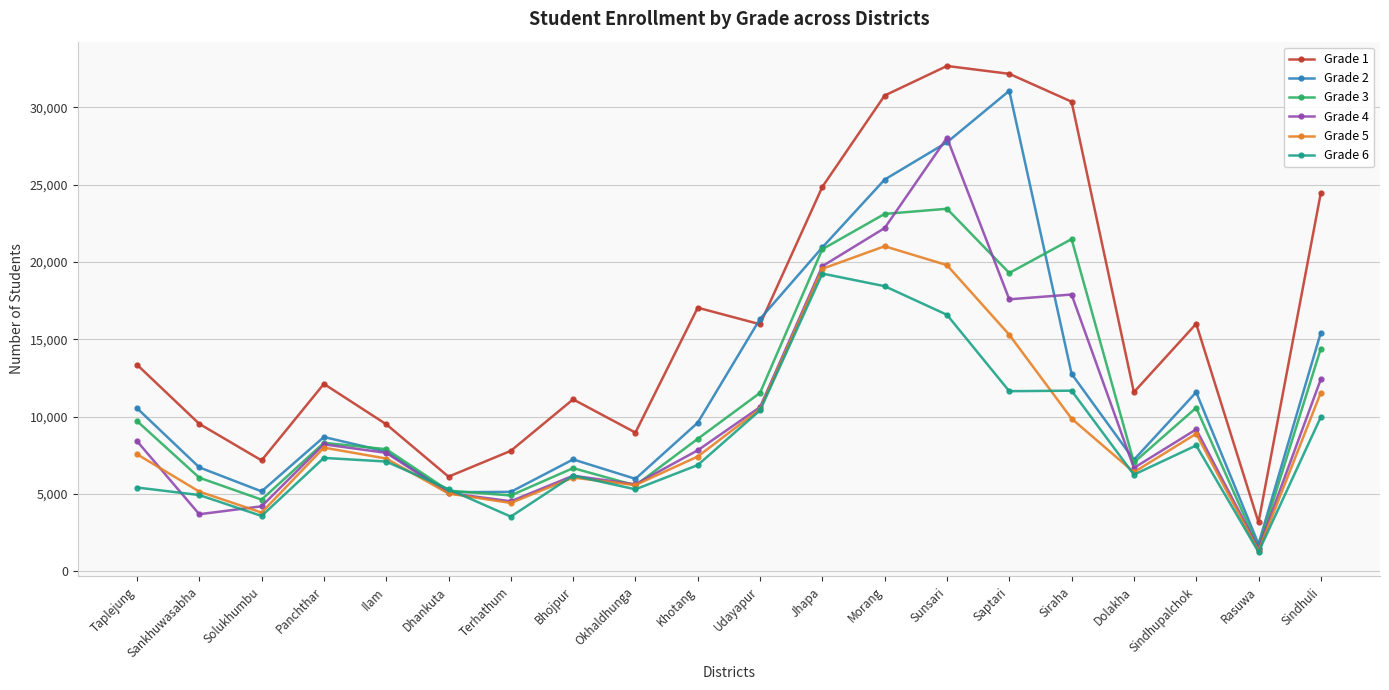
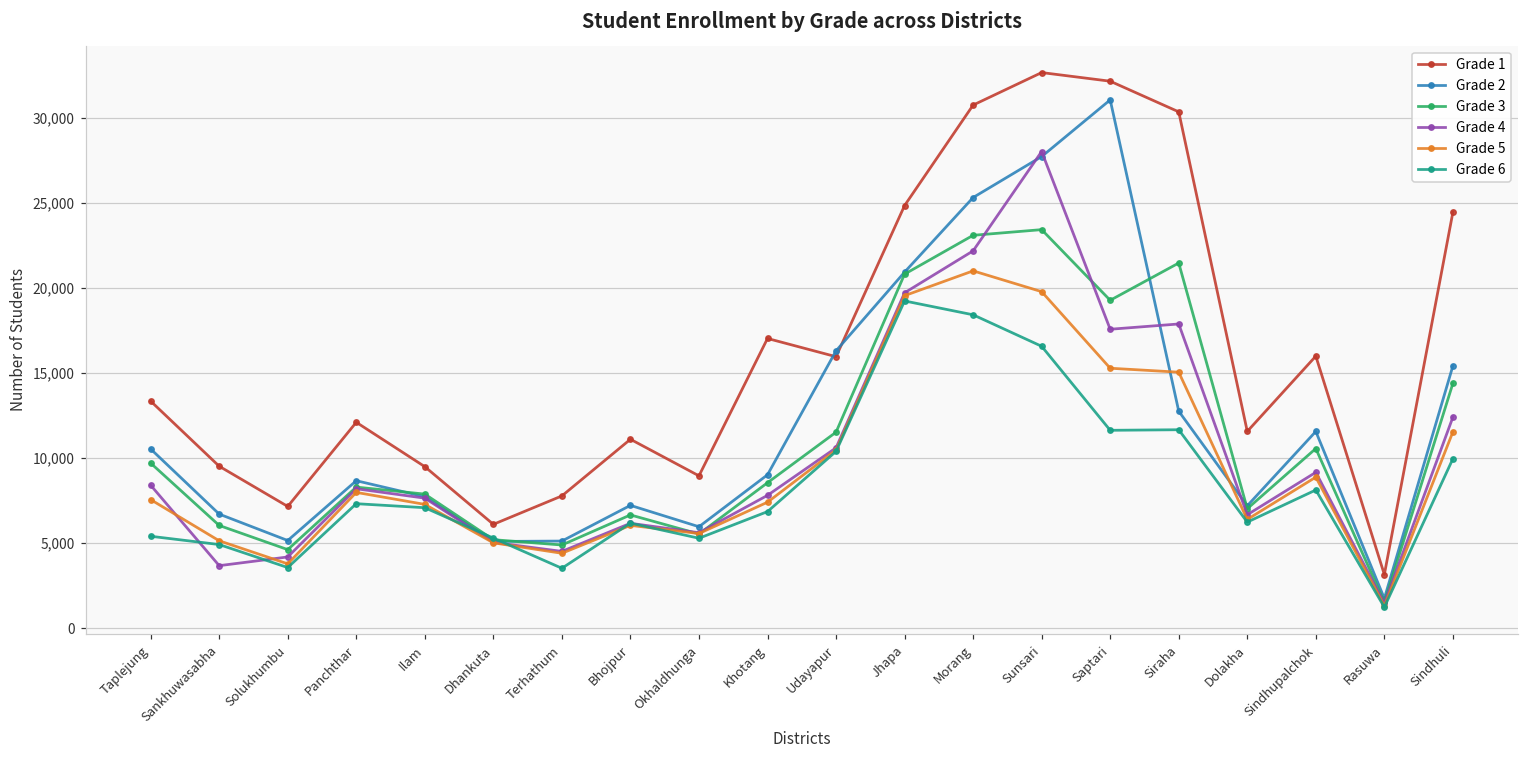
Grade 2, Khotang: 9,600 -> 9,000
Grade 5, Siraha: 9,900 -> 15,100
